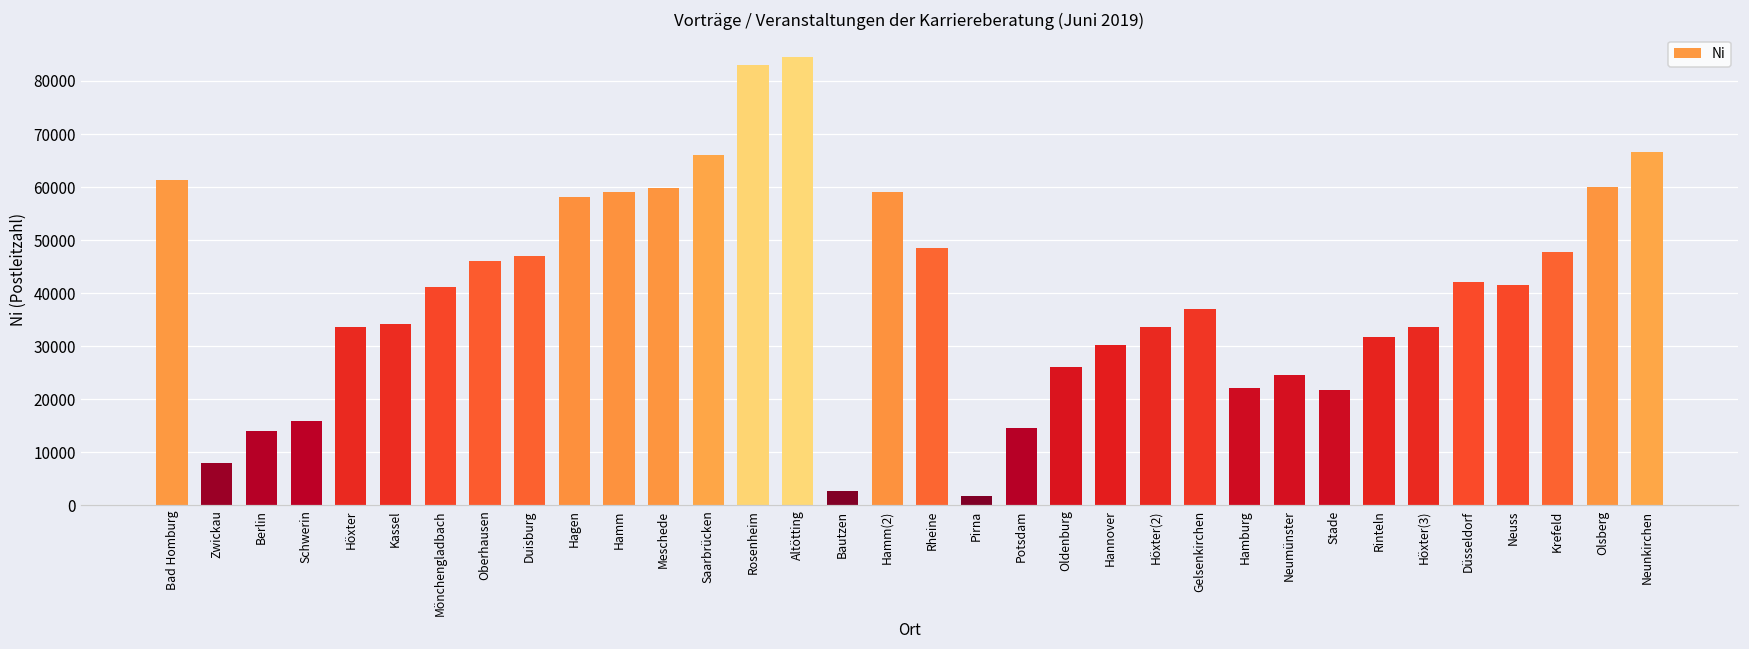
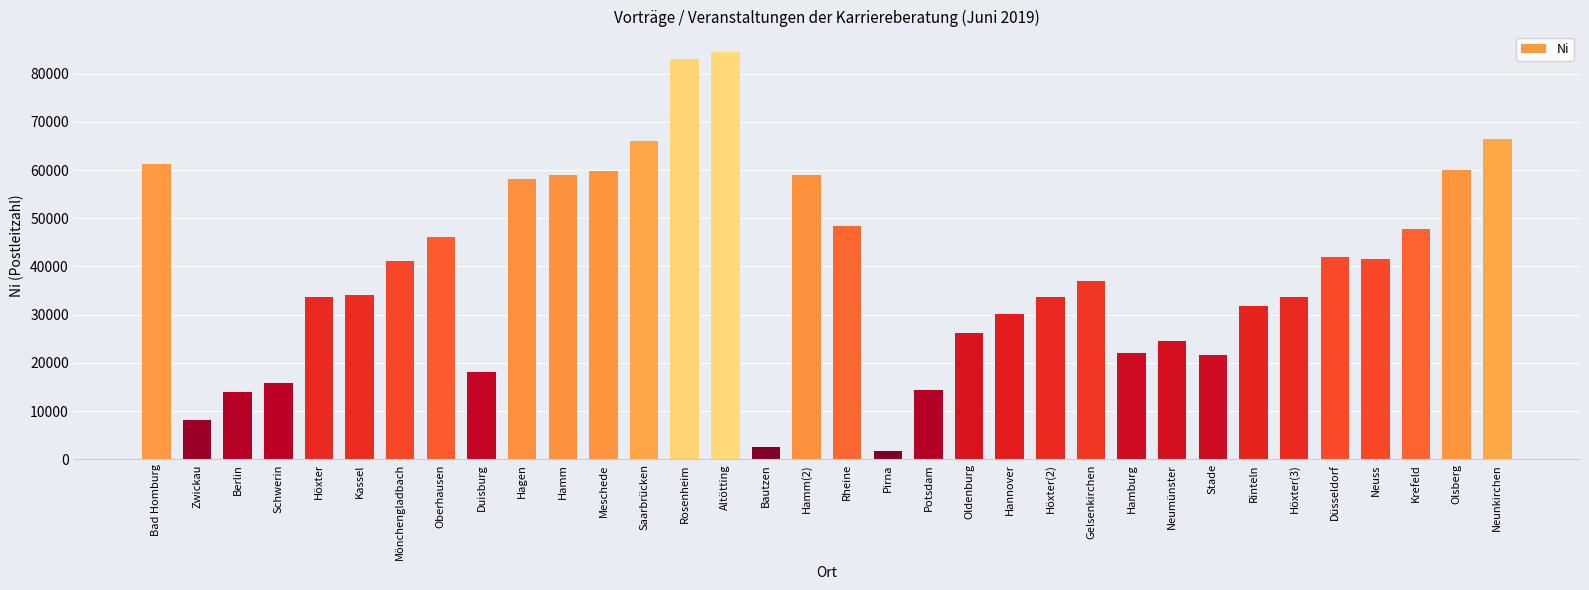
Duisburg: 47000 -> 18000
